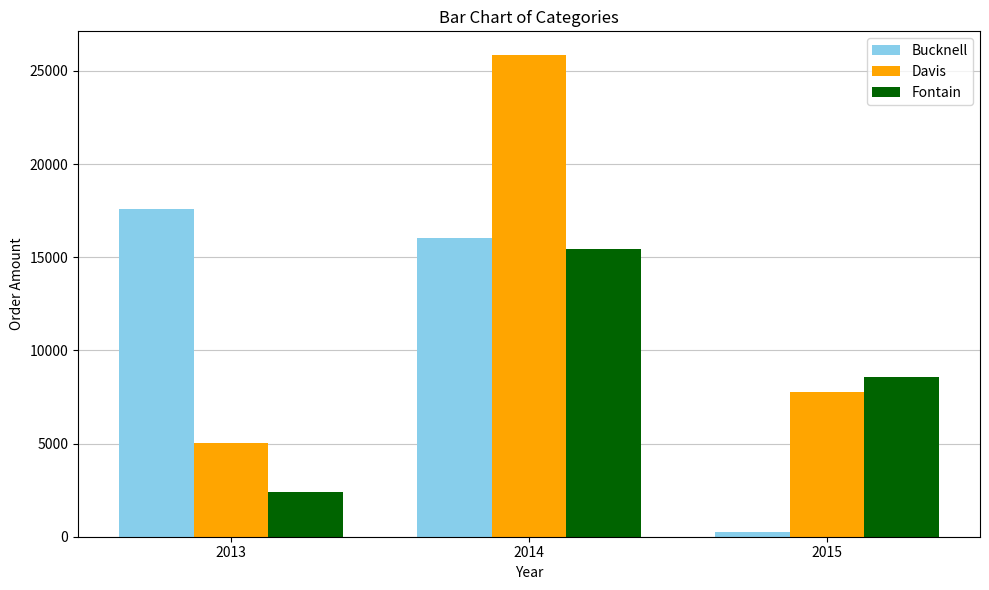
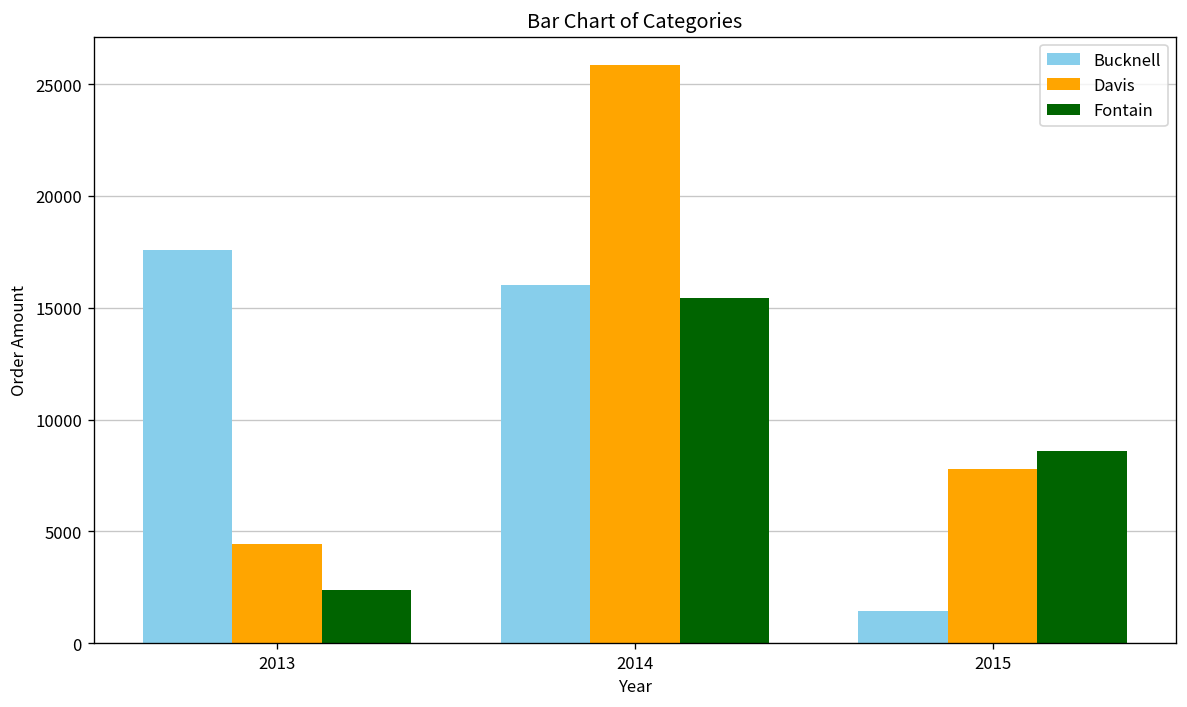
Davis, 2013: 5000 -> 4400
Bucknell, 2015: 200 -> 1400
